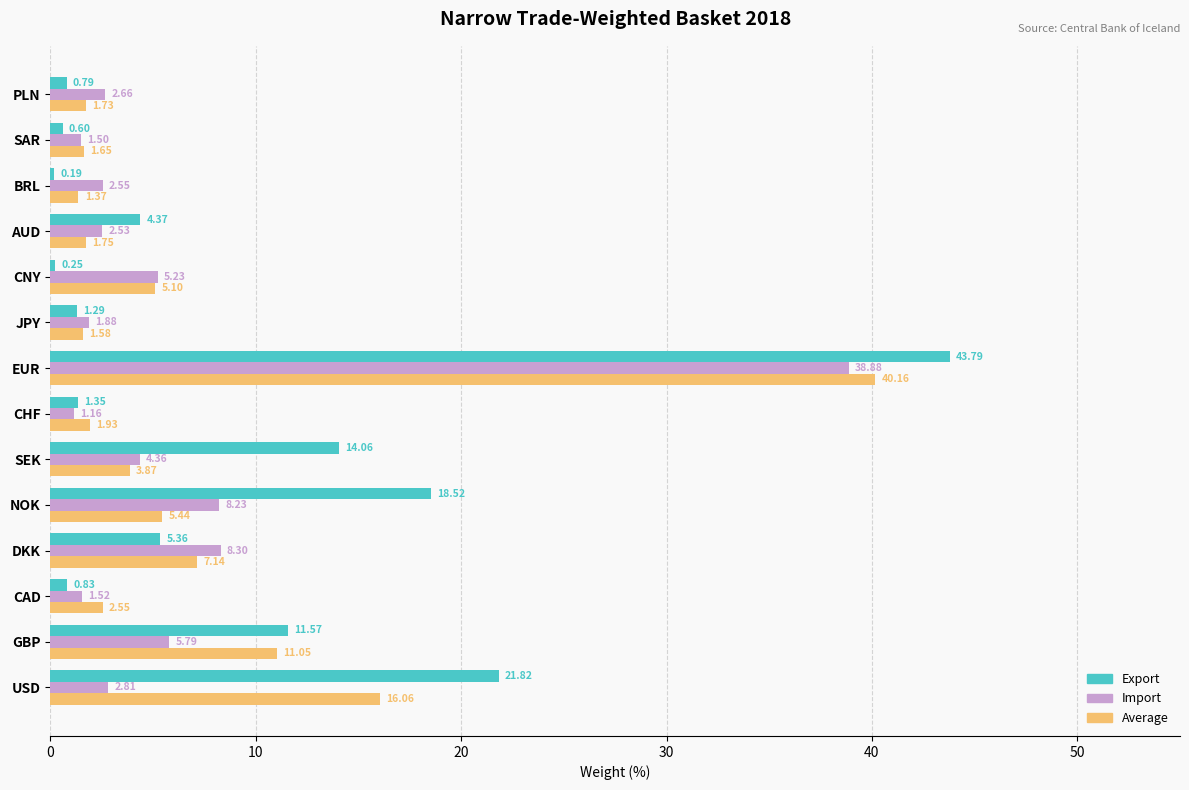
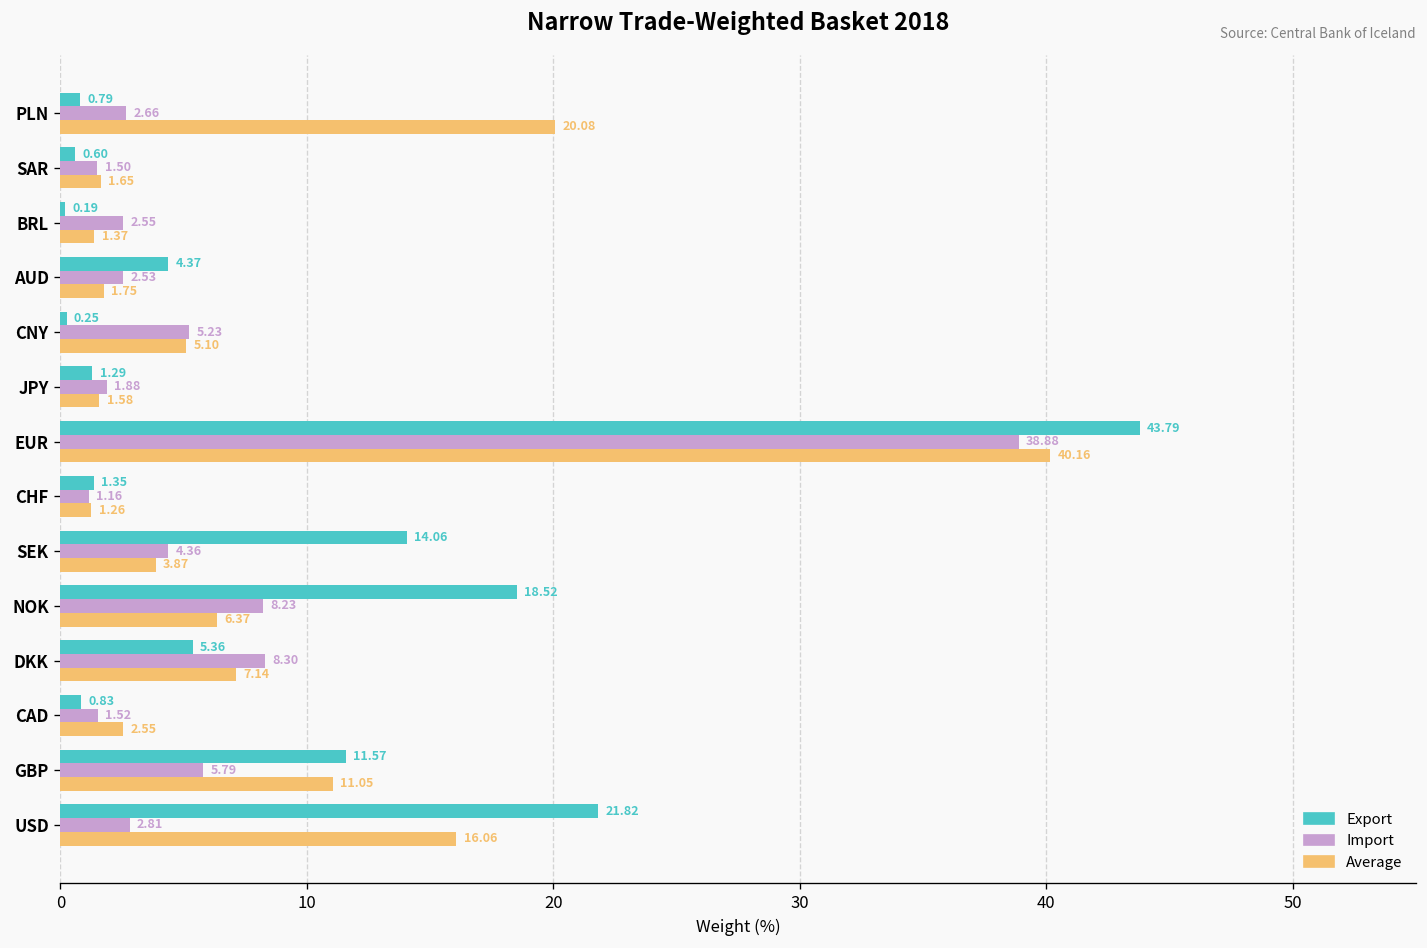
Average, PLN: 1.73 -> 20.08
Average, CHF: 1.93 -> 1.26
Average, NOK: 5.44 -> 6.37
